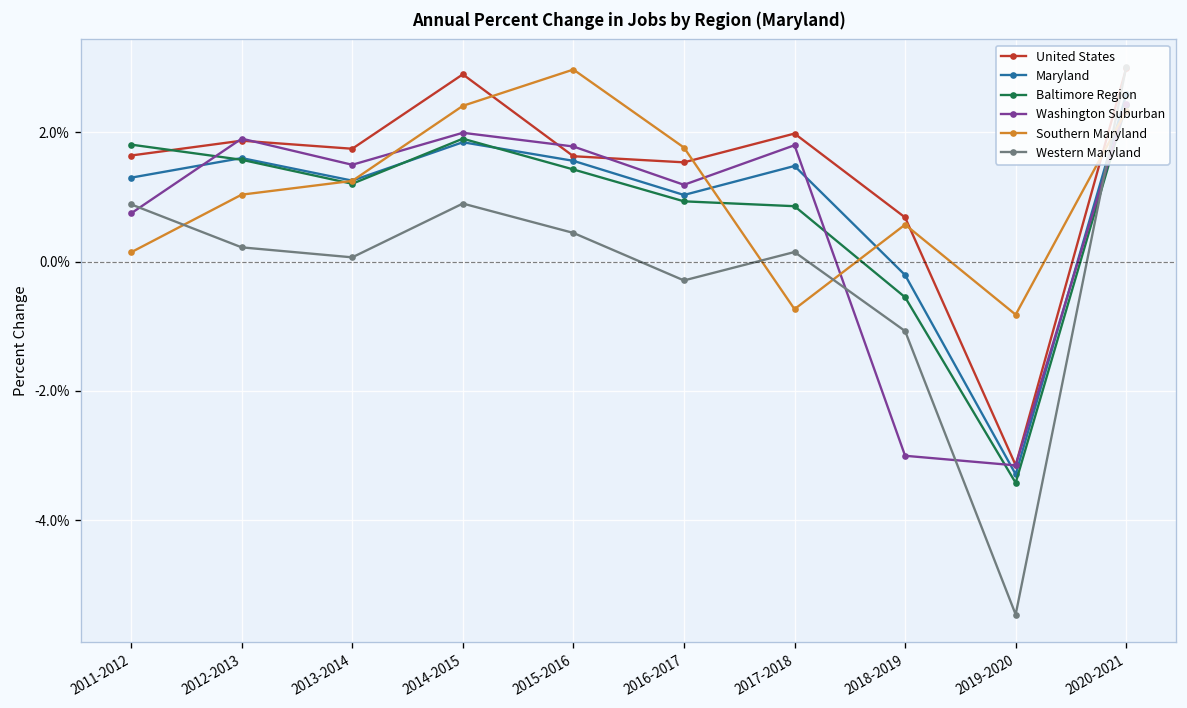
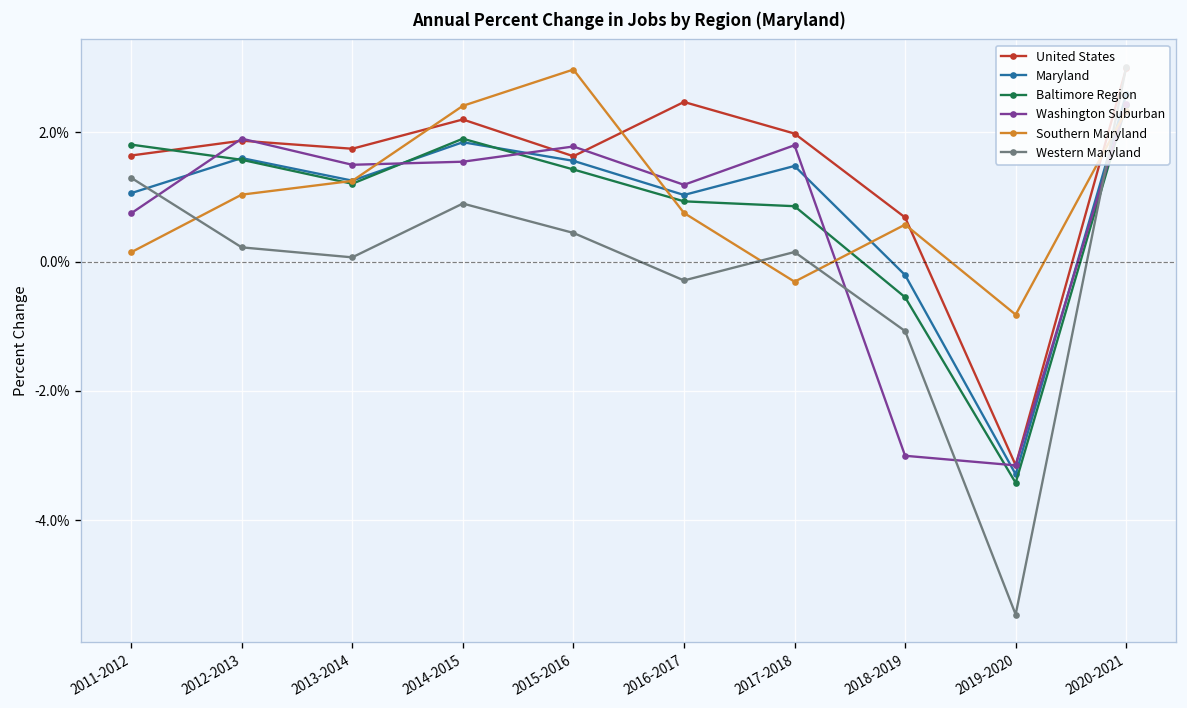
Maryland, 2011-2012: 1.3% -> 1.1%
Western Maryland, 2011-2012: 0.9% -> 1.3%
United States, 2014-2015: 2.9% -> 2.2%
Washington Suburban, 2014-2015: 2.0% -> 1.5%
United States, 2016-2017: 1.5% -> 2.5%
Southern Maryland, 2016-2017: 1.8% -> 0.8%
Southern Maryland, 2017-2018: -0.7% -> -0.3%
